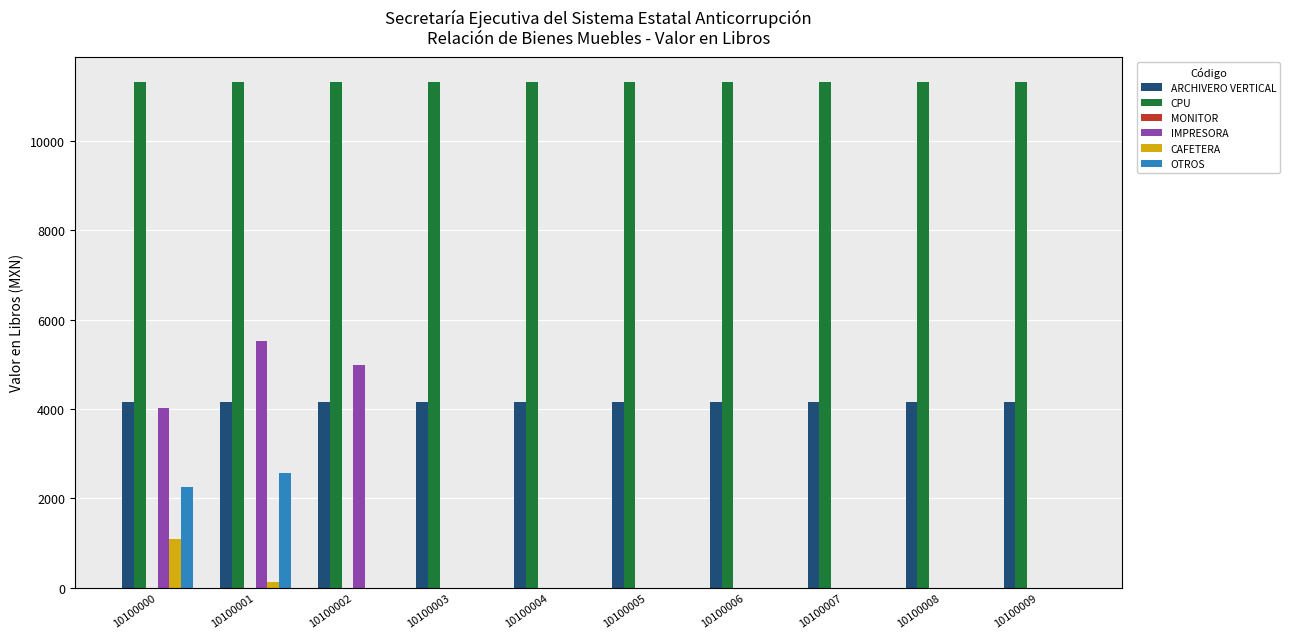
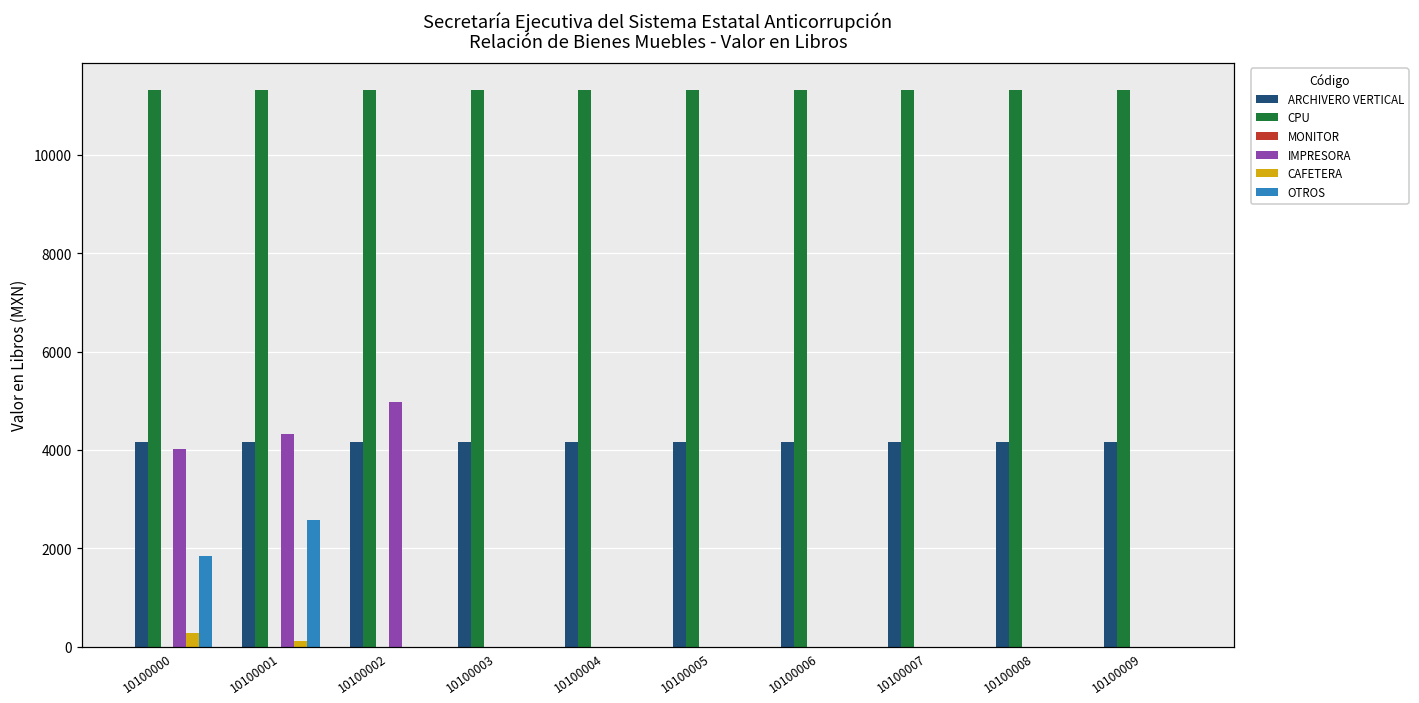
CAFETERA, 10100000: 1100 -> 300
OTROS, 10100000: 2200 -> 1800
IMPRESORA, 10100001: 5500 -> 4300
